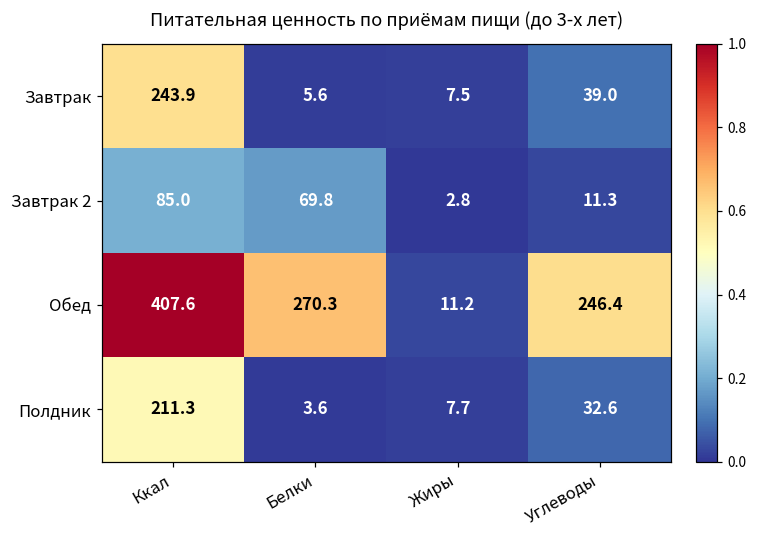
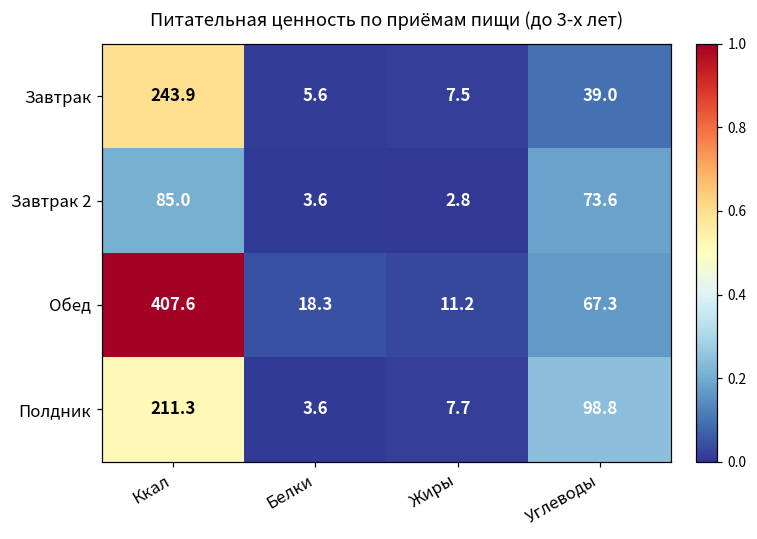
Завтрак 2, Белки: 69.8 -> 3.6
Завтрак 2, Углеводы: 11.3 -> 73.6
Обед, Белки: 270.3 -> 18.3
Обед, Углеводы: 246.4 -> 67.3
Полдник, Углеводы: 32.6 -> 98.8
